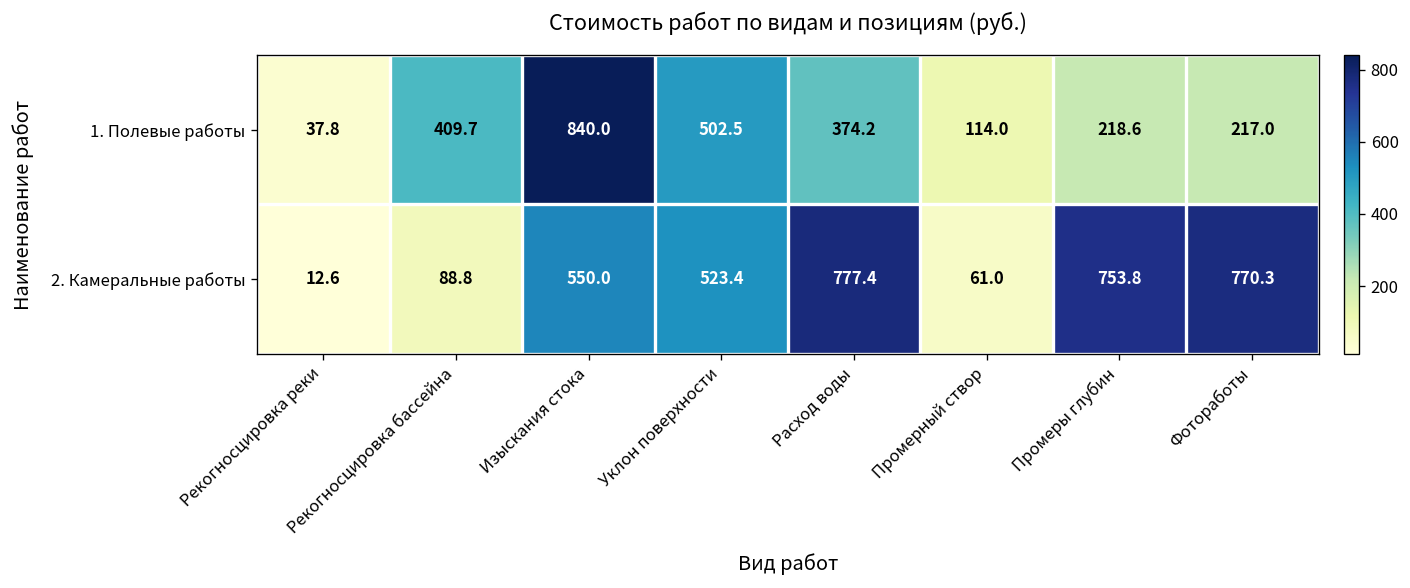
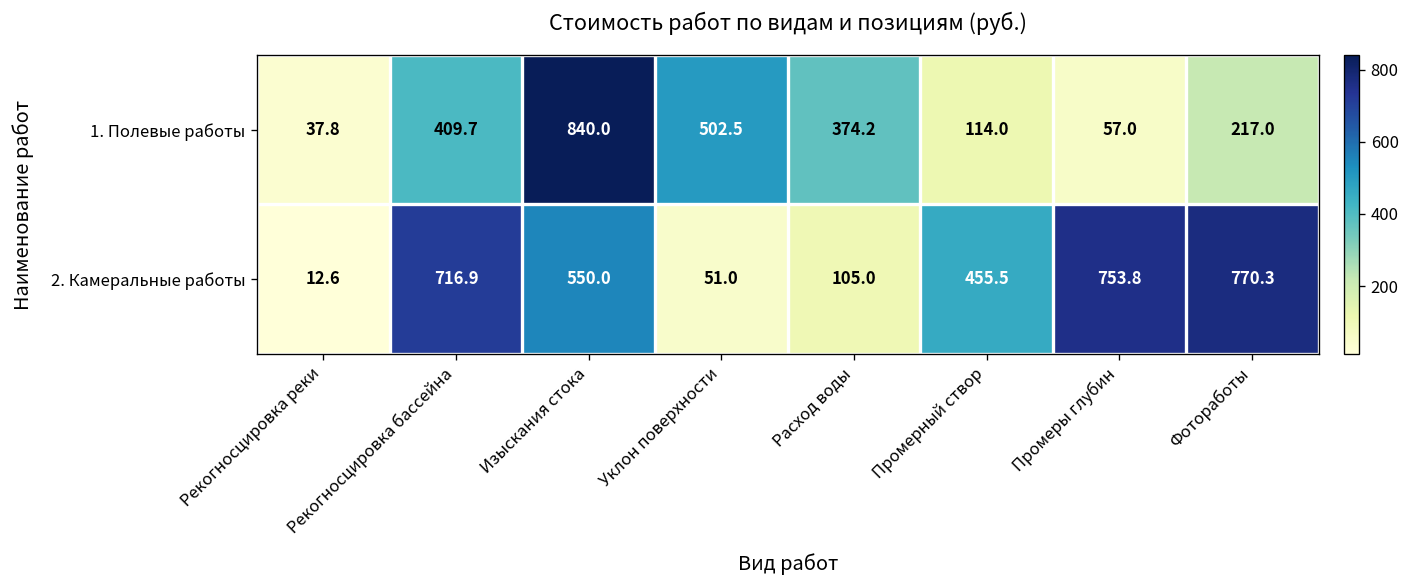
1. Полевые работы, Промеры глубин: 218.6 -> 57.0
2. Камеральные работы, Рекогносцировка бассейна: 88.8 -> 716.9
2. Камеральные работы, Уклон поверхности: 523.4 -> 51.0
2. Камеральные работы, Расход воды: 777.4 -> 105.0
2. Камеральные работы, Промерный створ: 61.0 -> 455.5
